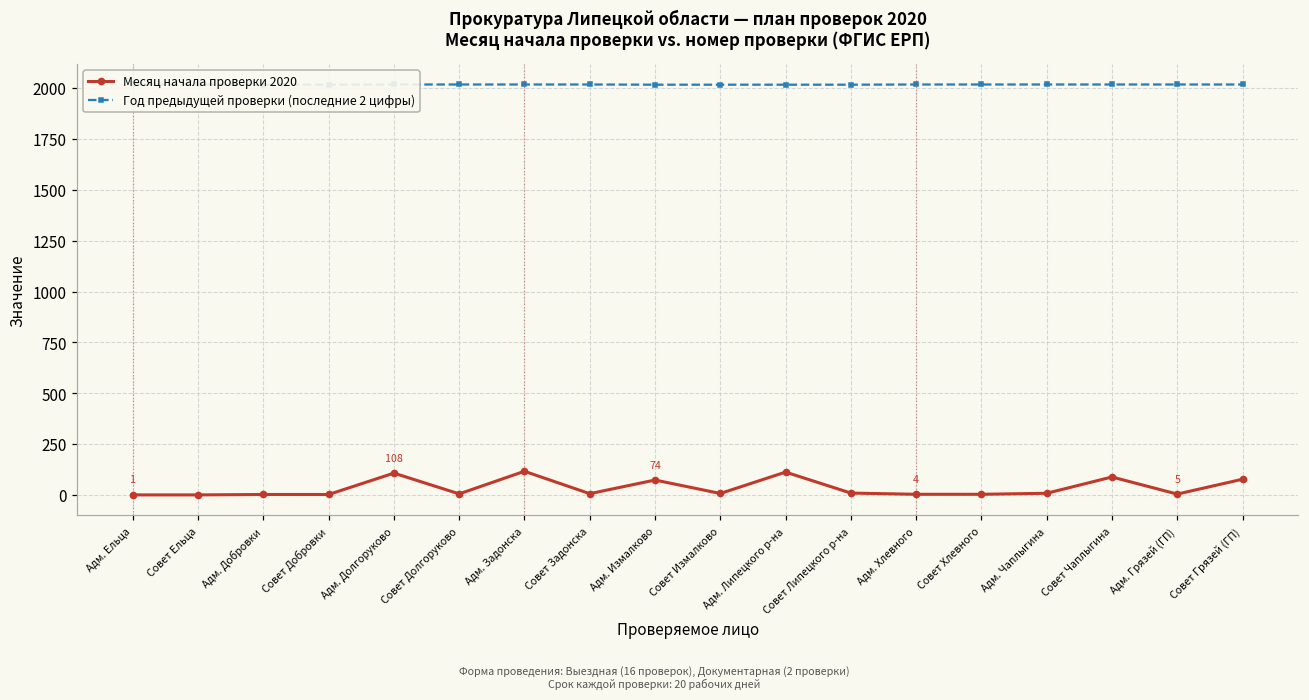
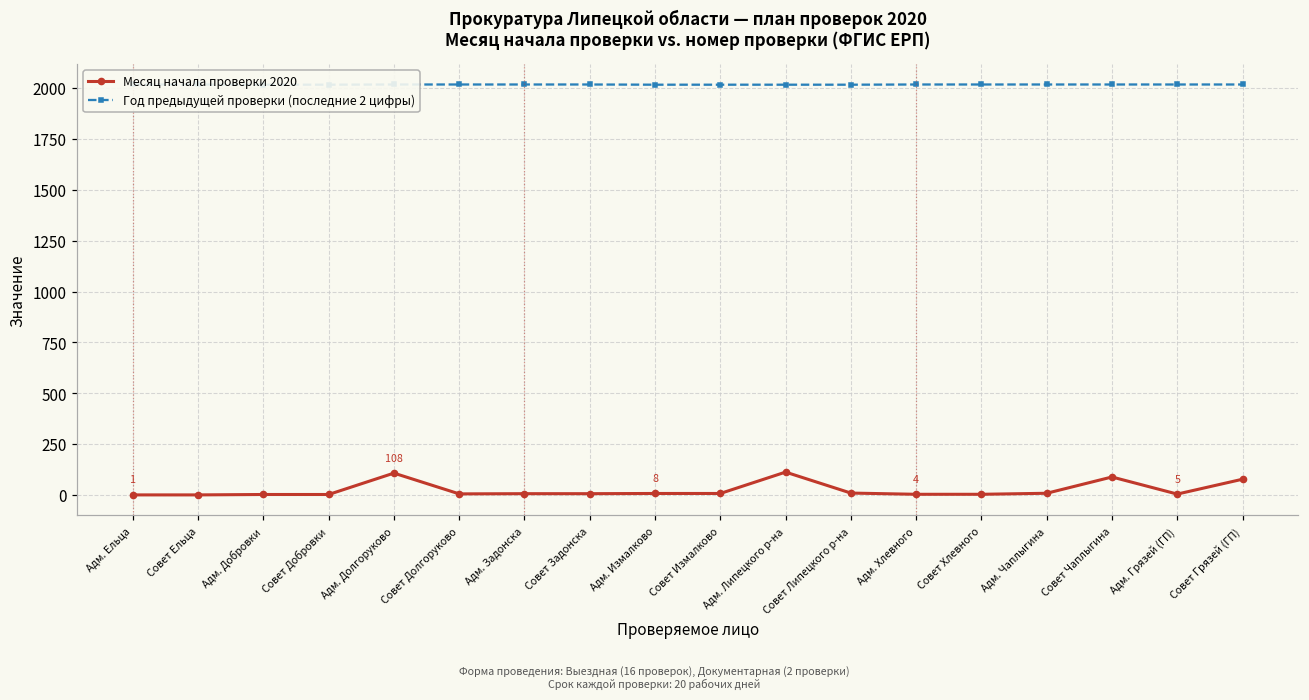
Месяц начала проверки 2020, Адм. Задонска: 120 -> 10
Месяц начала проверки 2020, Адм. Измалково: 74 -> 8
